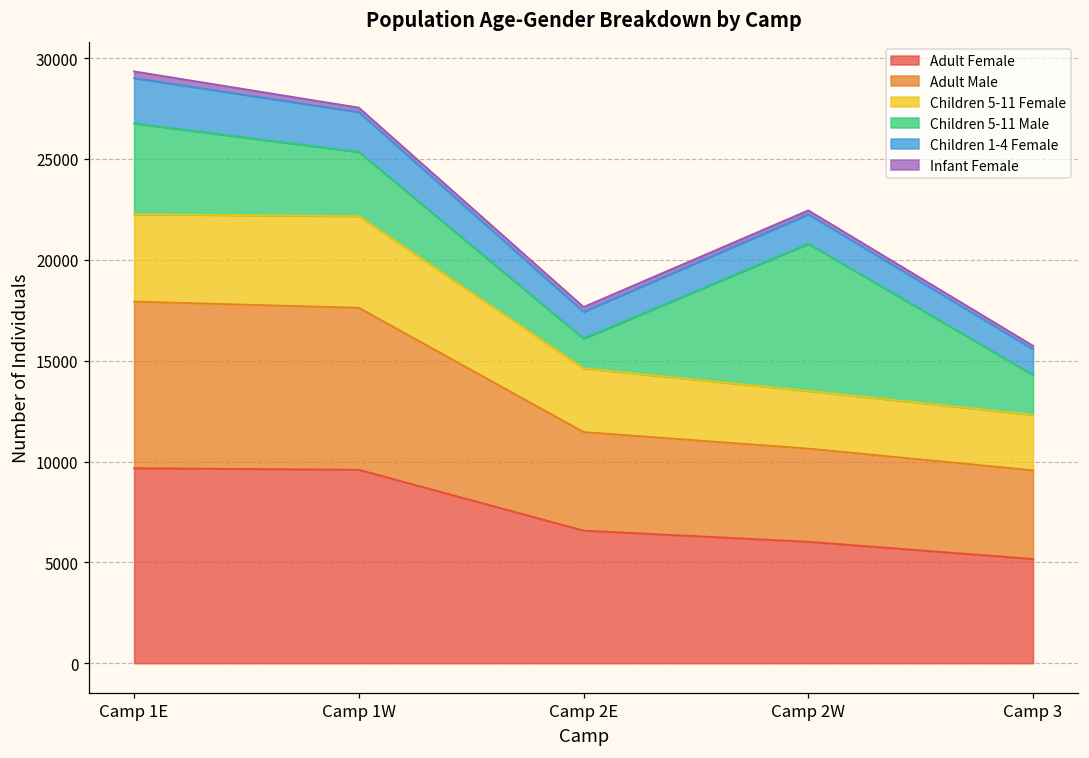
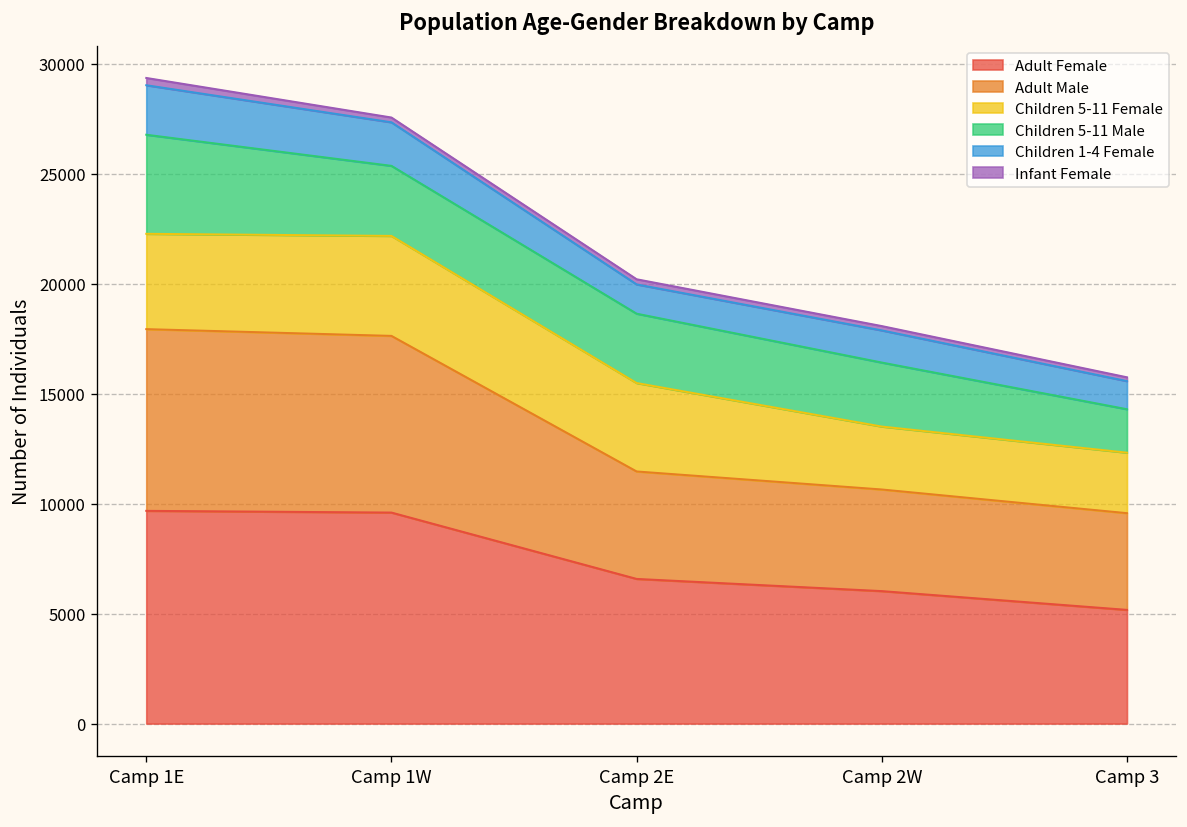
Children 5-11 Female, Camp 2E: 3200 -> 4000
Children 5-11 Male, Camp 2E: 1500 -> 3200
Children 5-11 Male, Camp 2W: 7300 -> 2900
